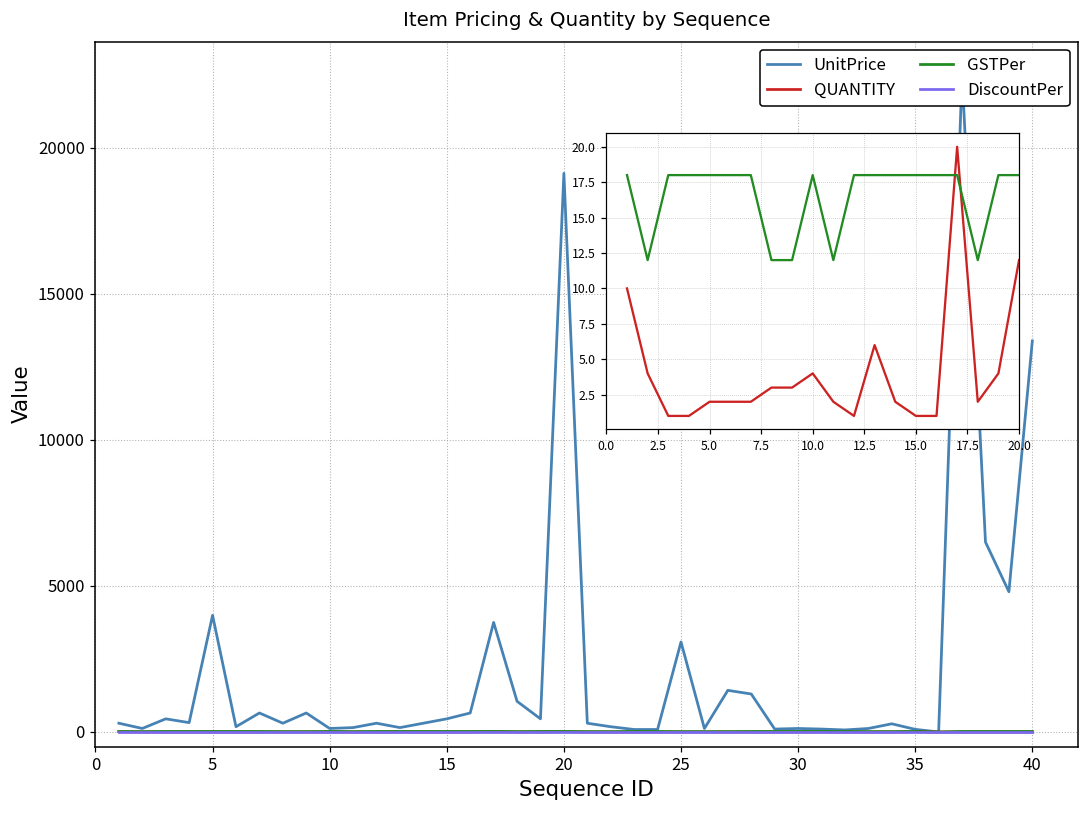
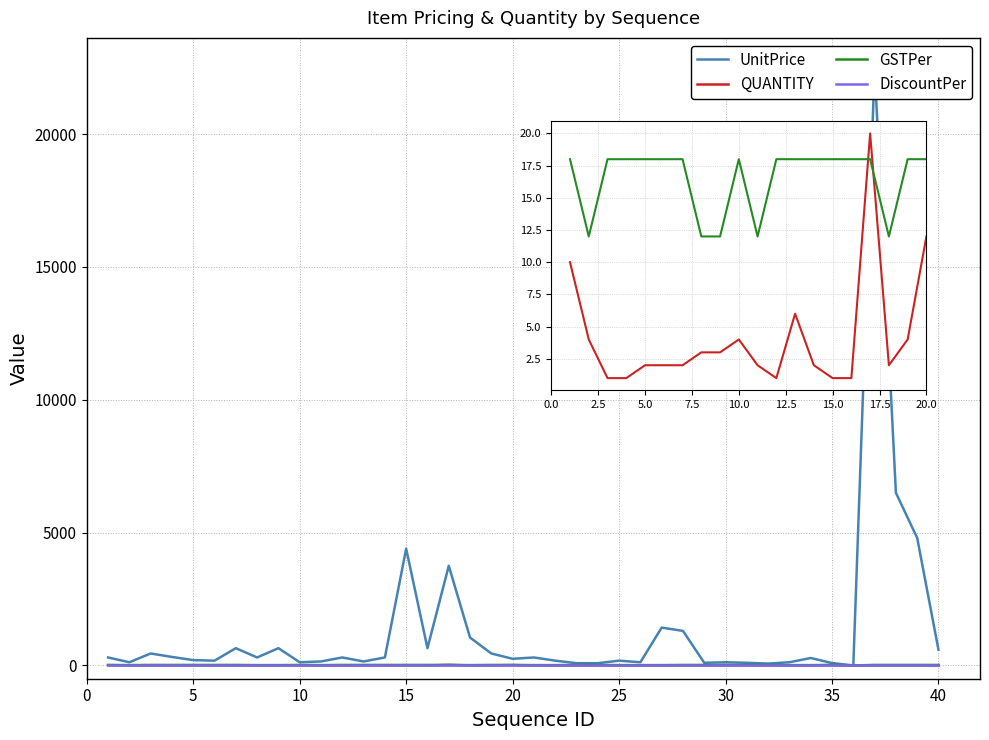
UnitPrice, 5: 4000 -> 200
UnitPrice, 15: 500 -> 4400
UnitPrice, 20: 19100 -> 300
UnitPrice, 25: 3100 -> 200
UnitPrice, 40: 13400 -> 600
